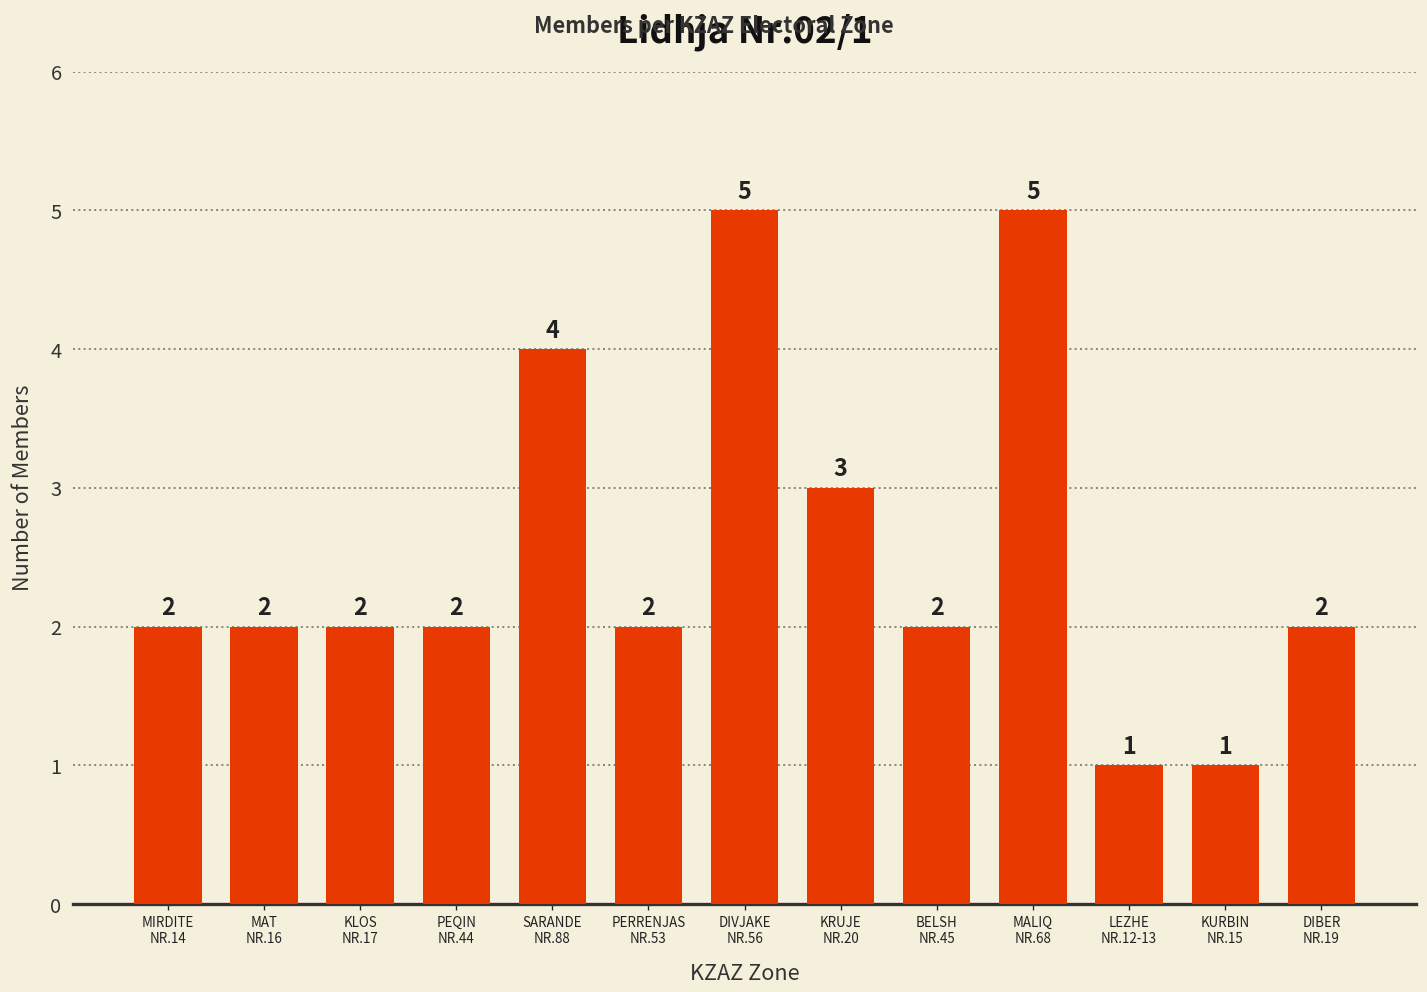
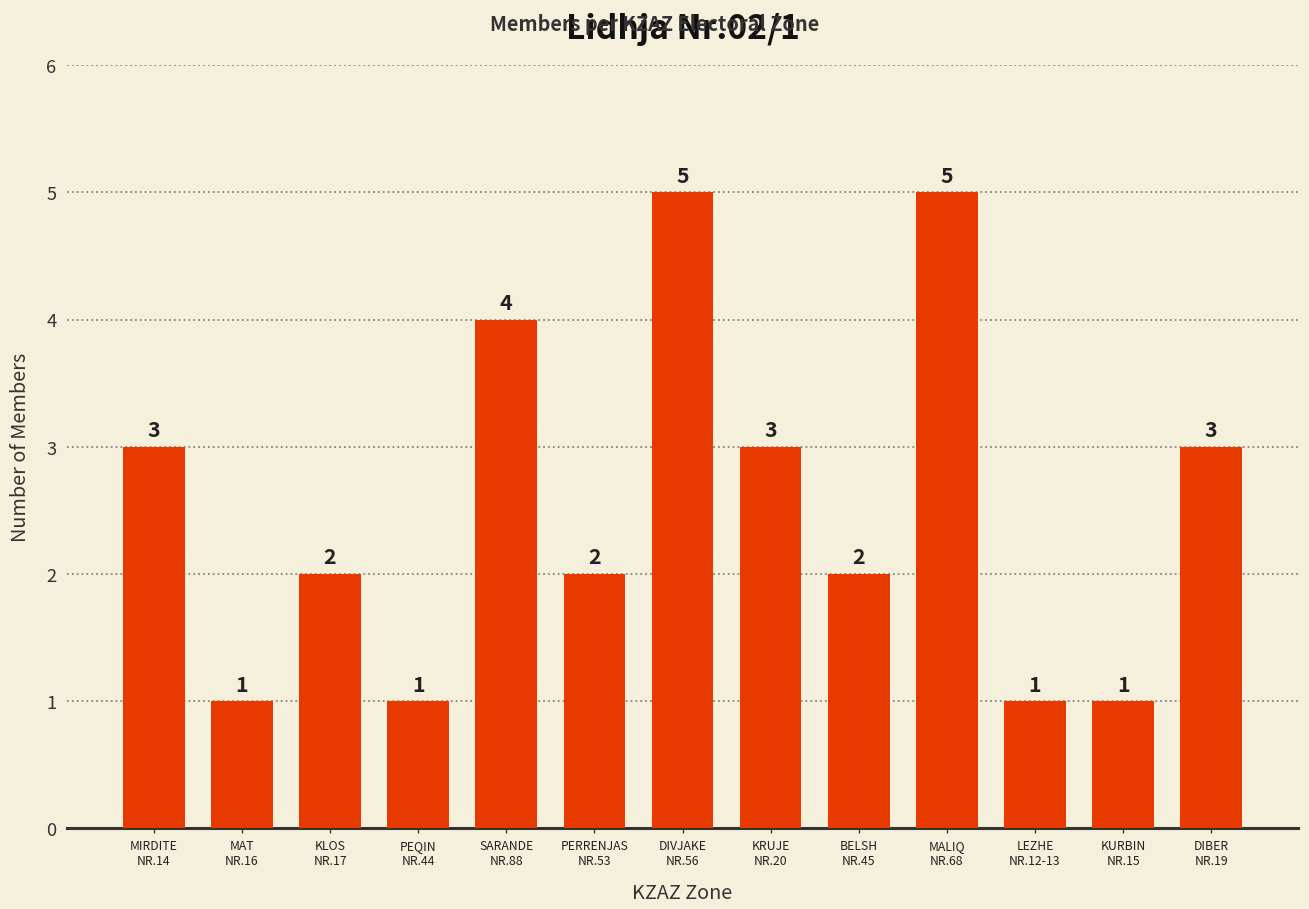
MIRDITE NR.14: 2 -> 3
MAT NR.16: 2 -> 1
PEQIN NR.44: 2 -> 1
DIBER NR.19: 2 -> 3
